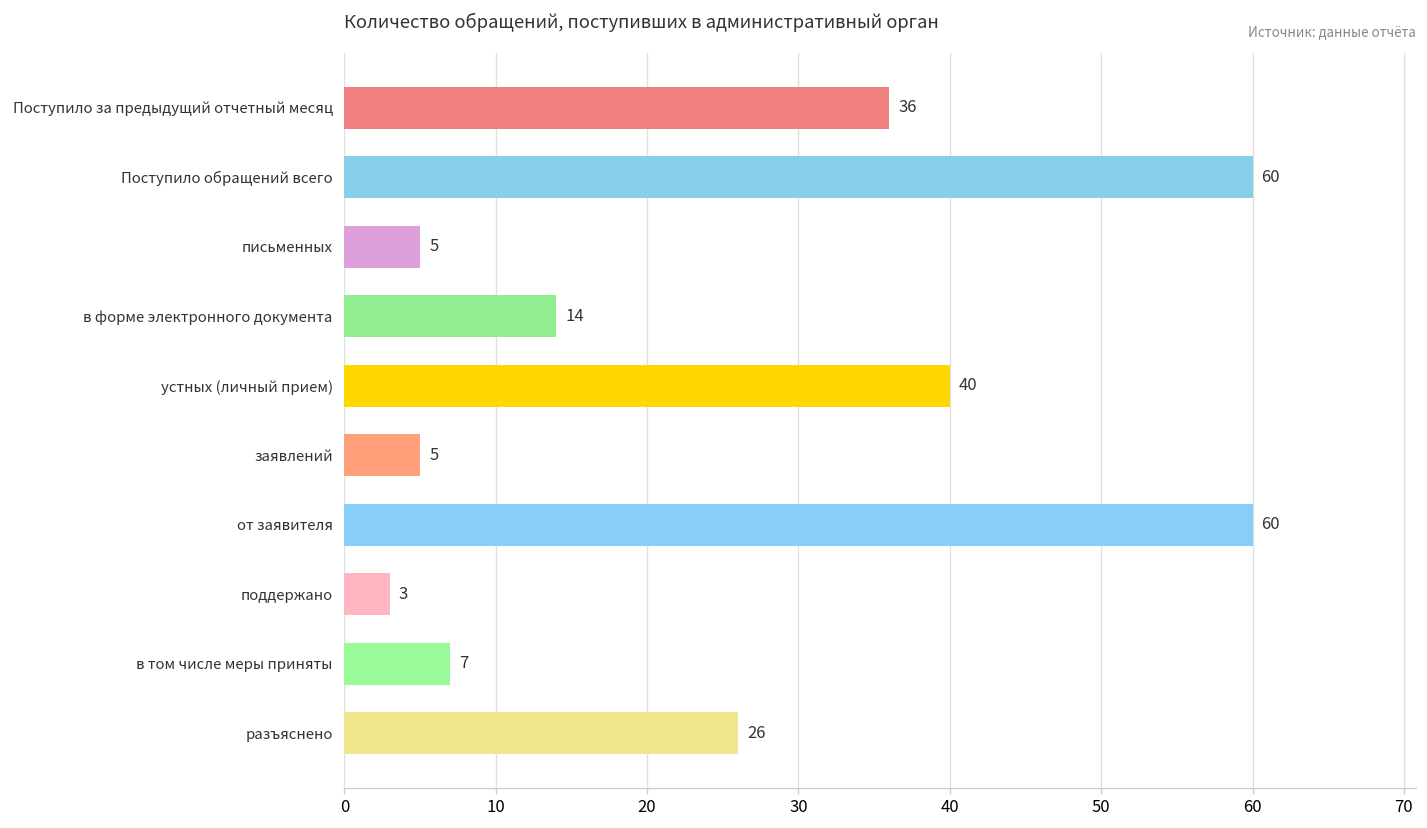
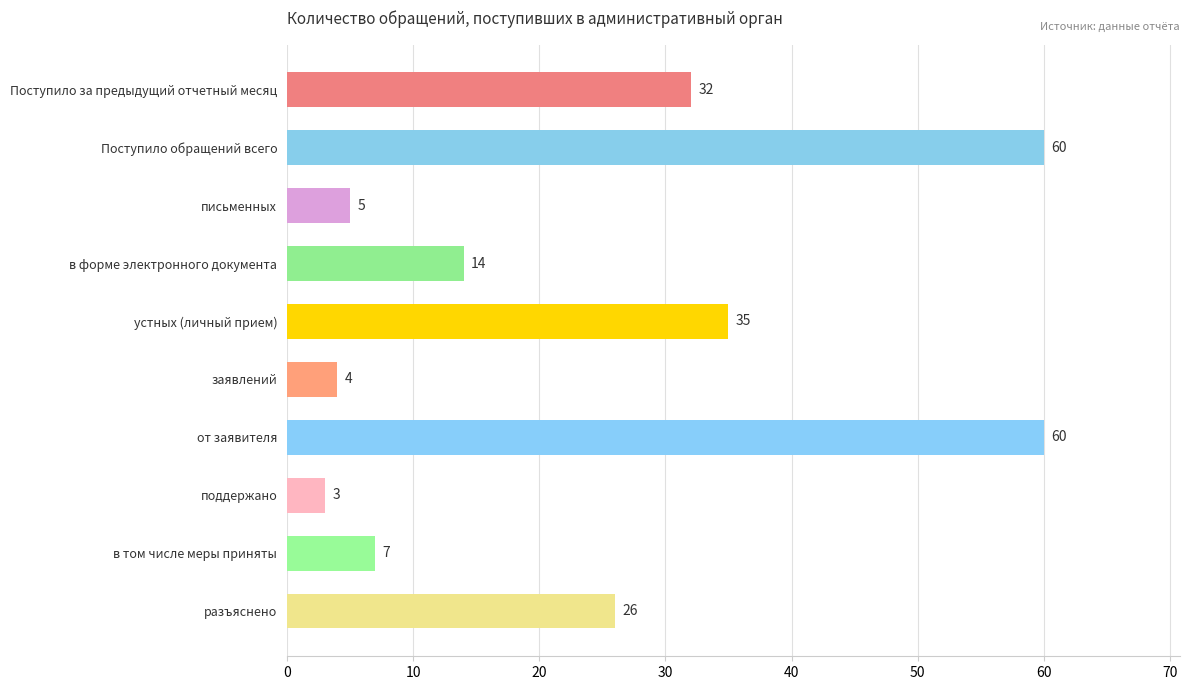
Поступило за предыдущий отчетный месяц: 36 -> 32
устных (личный прием): 40 -> 35
заявлений: 5 -> 4
